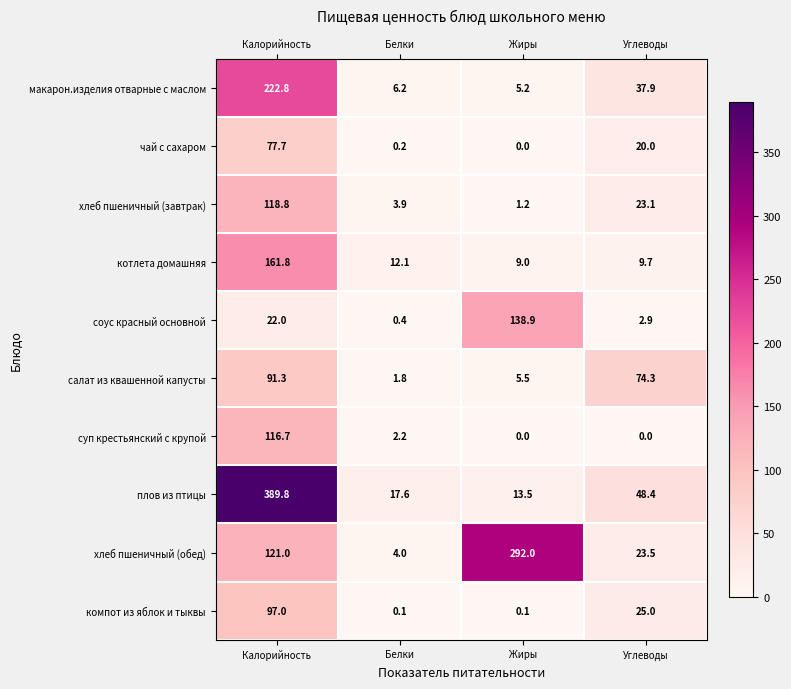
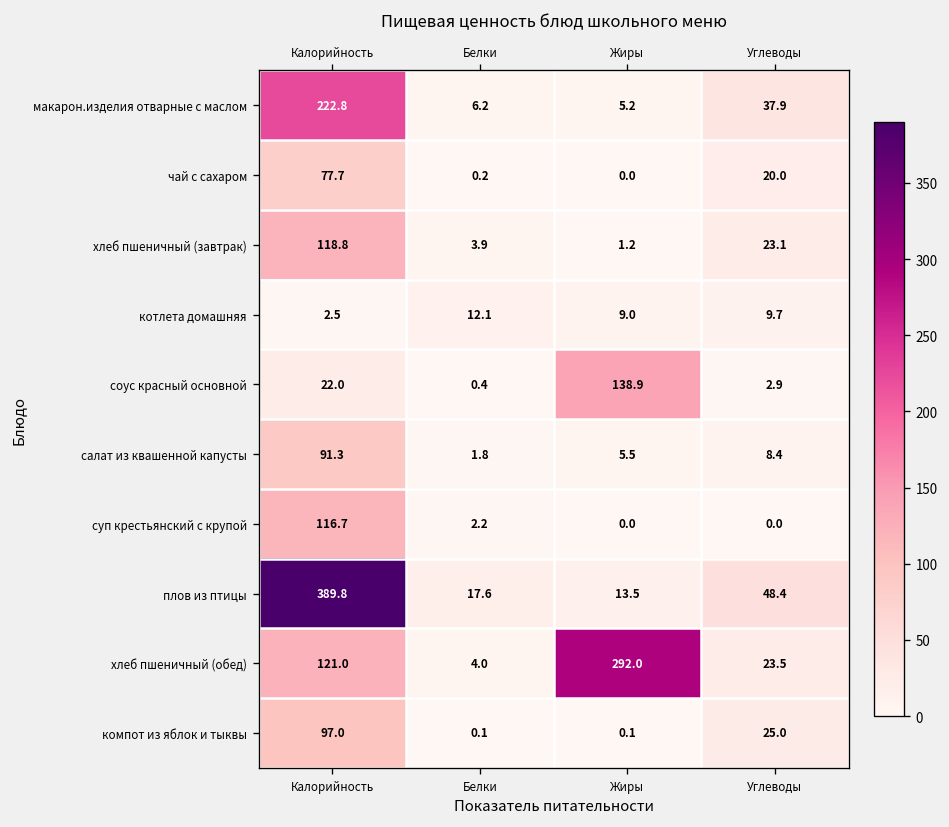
котлета домашняя, Калорийность: 161.8 -> 2.5
салат из квашенной капусты, Углеводы: 74.3 -> 8.4
